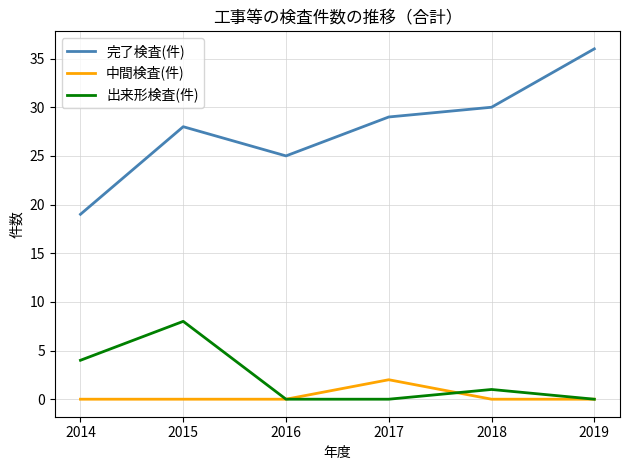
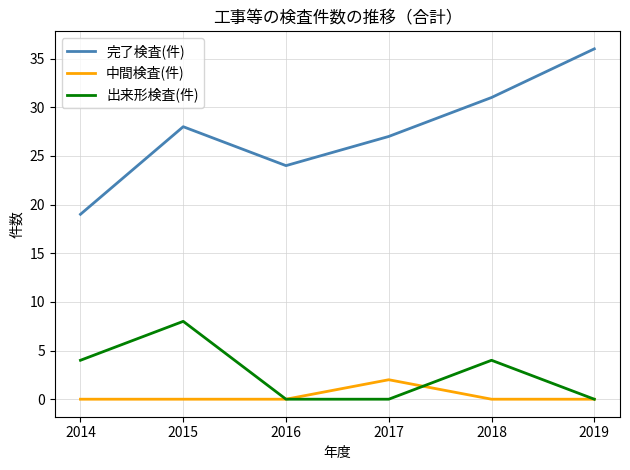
完了検査(件), 2016: 25 -> 24
完了検査(件), 2017: 29 -> 27
完了検査(件), 2018: 30 -> 31
出来形検査(件), 2018: 1 -> 4
